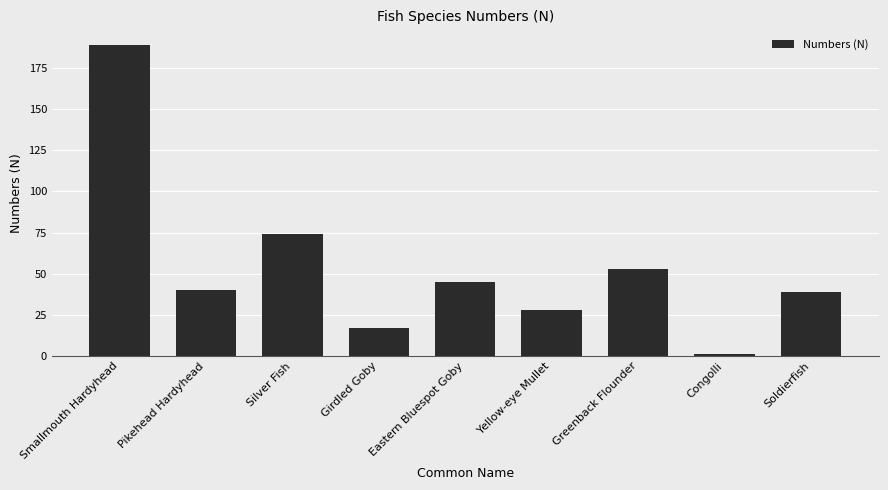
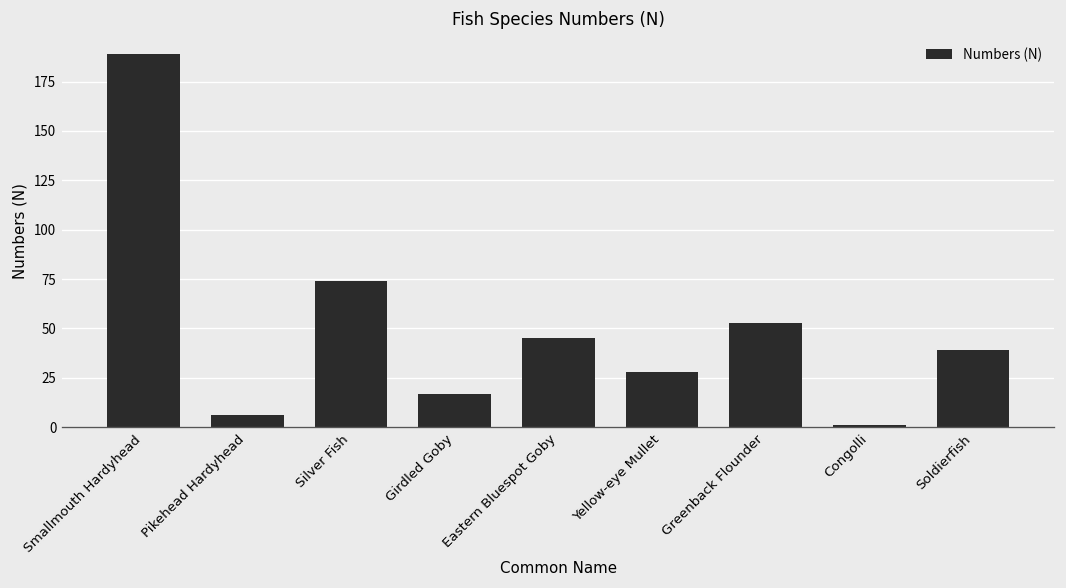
Pikehead Hardyhead: 40 -> 6
